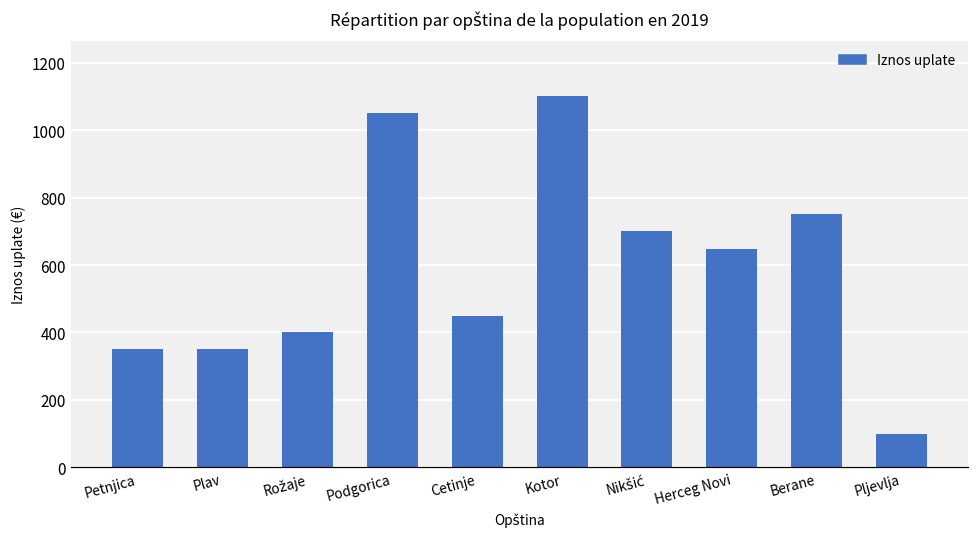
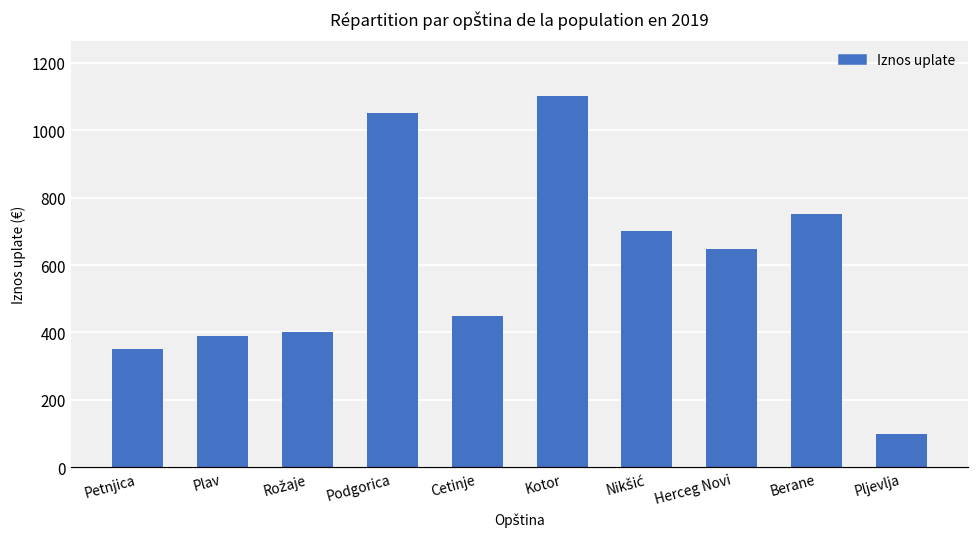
Plav: 350 -> 390
